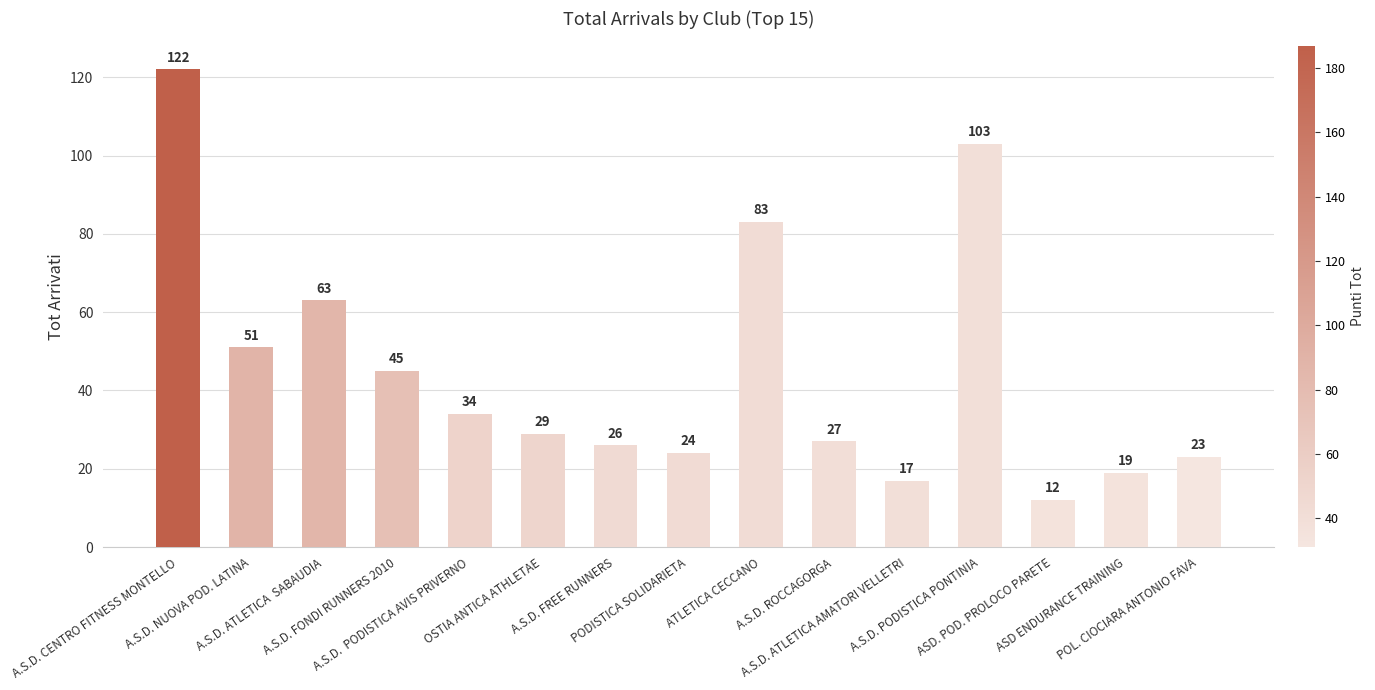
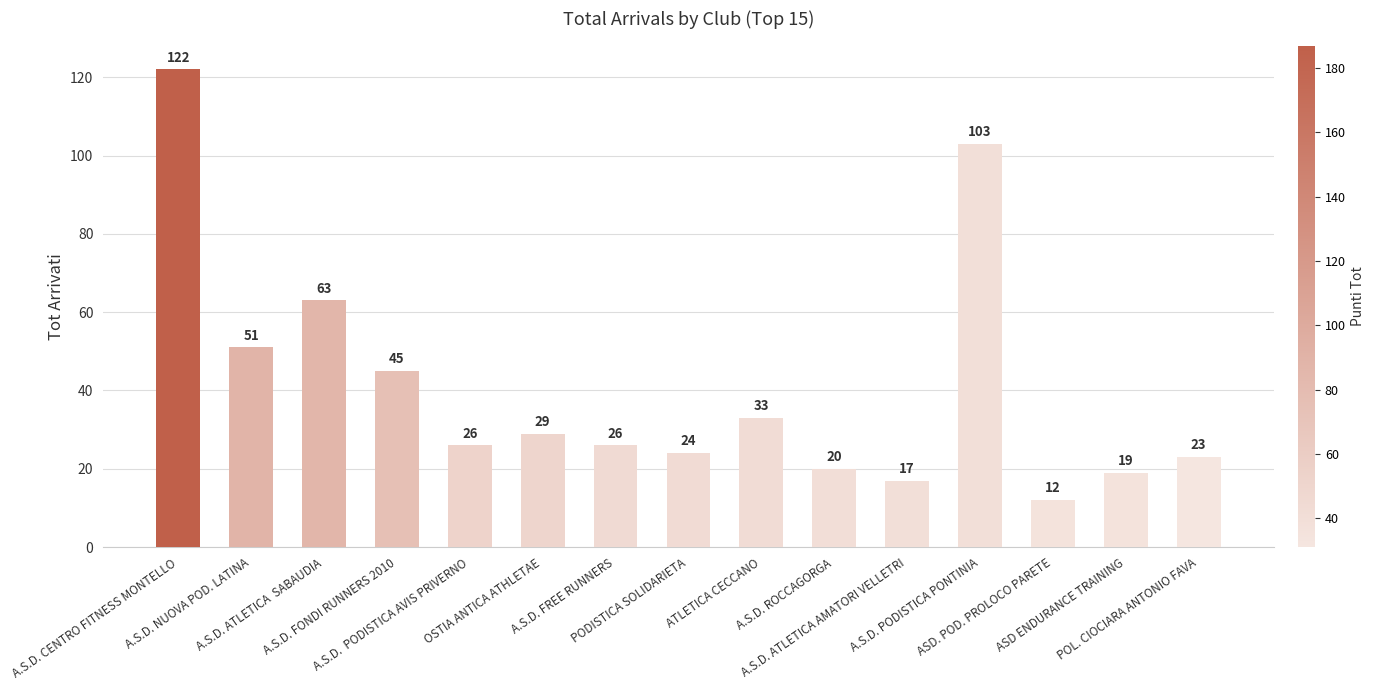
A.S.D. PODISTICA AVIS PRIVERNO: 34 -> 26
ATLETICA CECCANO: 83 -> 33
A.S.D. ROCCAGORGA: 27 -> 20
